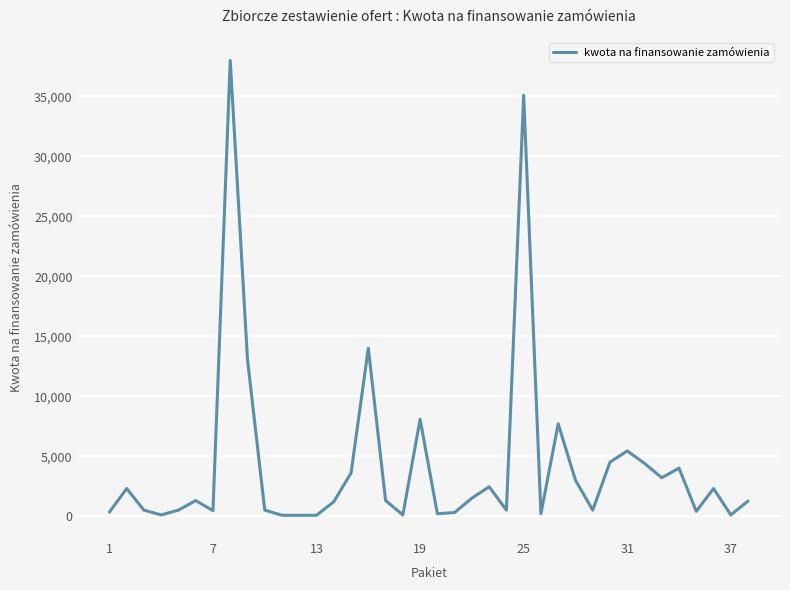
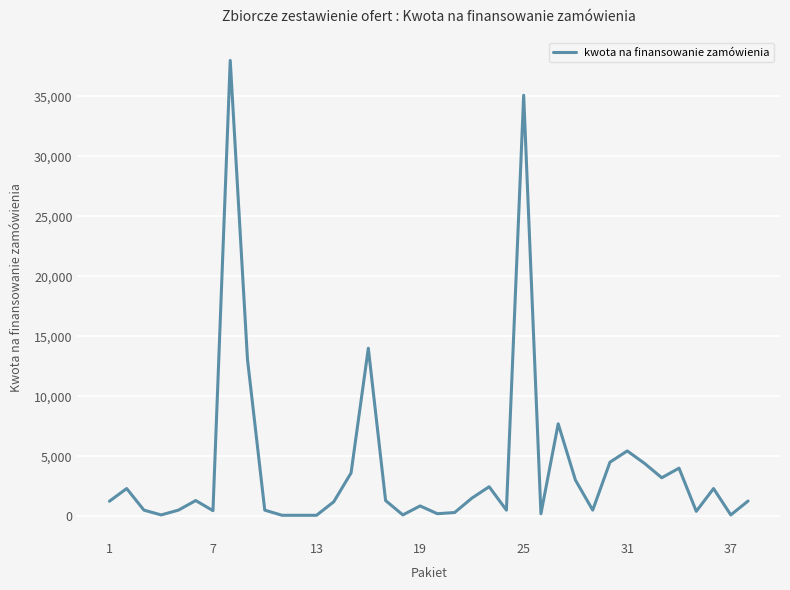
1: 300 -> 1,200
19: 8,100 -> 900
